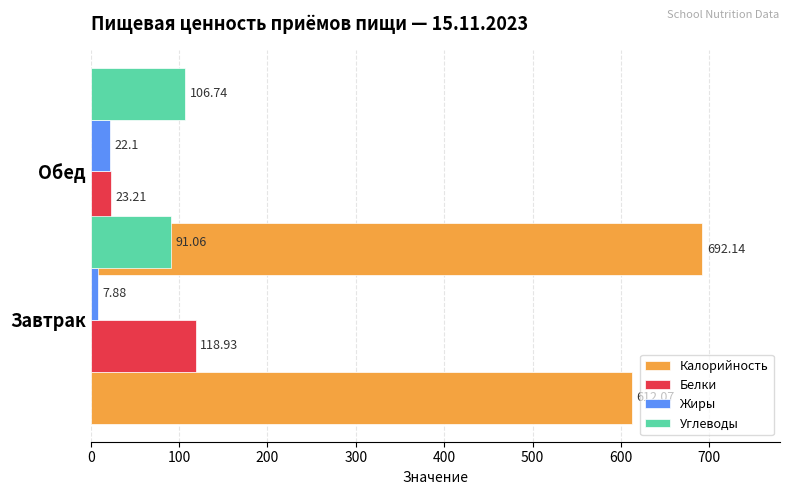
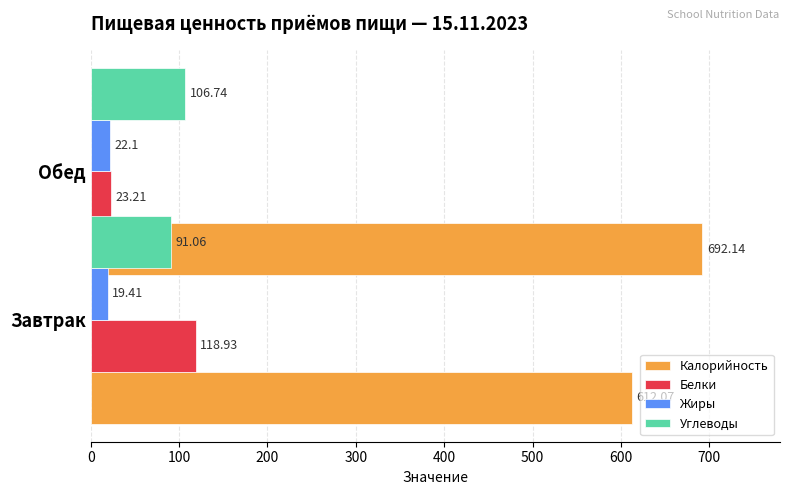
Жиры, Завтрак: 7.88 -> 19.41
